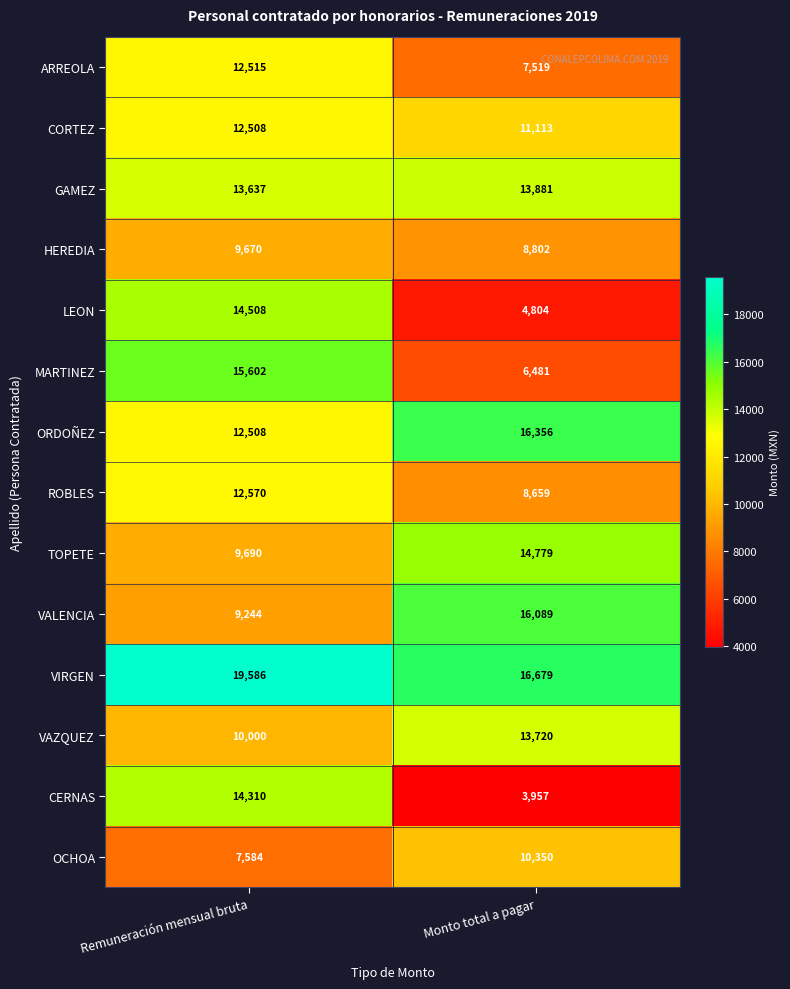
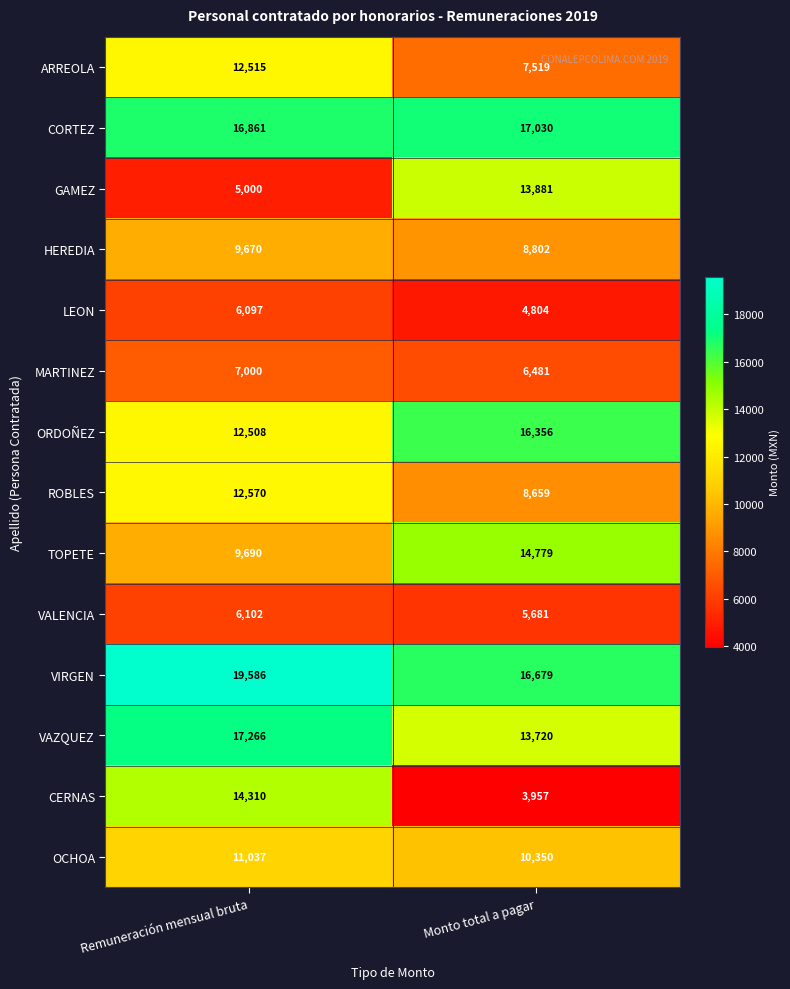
CORTEZ, Remuneración mensual bruta: 12,508 -> 16,861
CORTEZ, Monto total a pagar: 11,113 -> 17,030
GAMEZ, Remuneración mensual bruta: 13,637 -> 5,000
LEON, Remuneración mensual bruta: 14,508 -> 6,097
MARTINEZ, Remuneración mensual bruta: 15,602 -> 7,000
VALENCIA, Remuneración mensual bruta: 9,244 -> 6,102
VALENCIA, Monto total a pagar: 16,089 -> 5,681
VAZQUEZ, Remuneración mensual bruta: 10,000 -> 17,266
OCHOA, Remuneración mensual bruta: 7,584 -> 11,037
